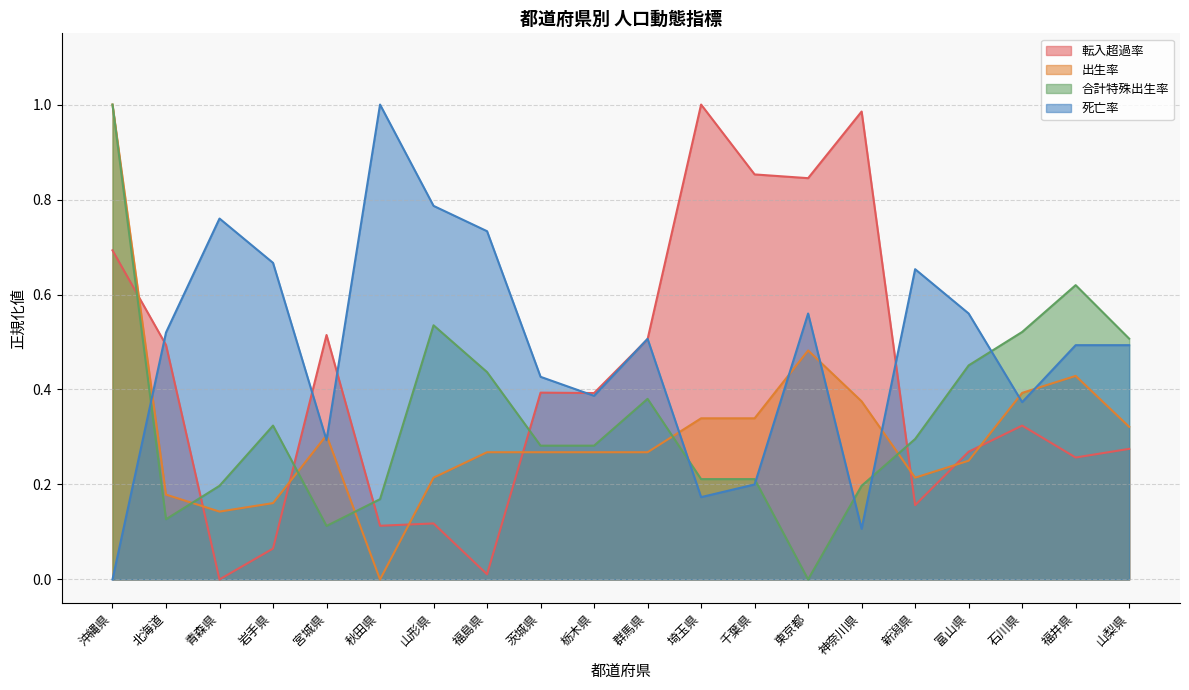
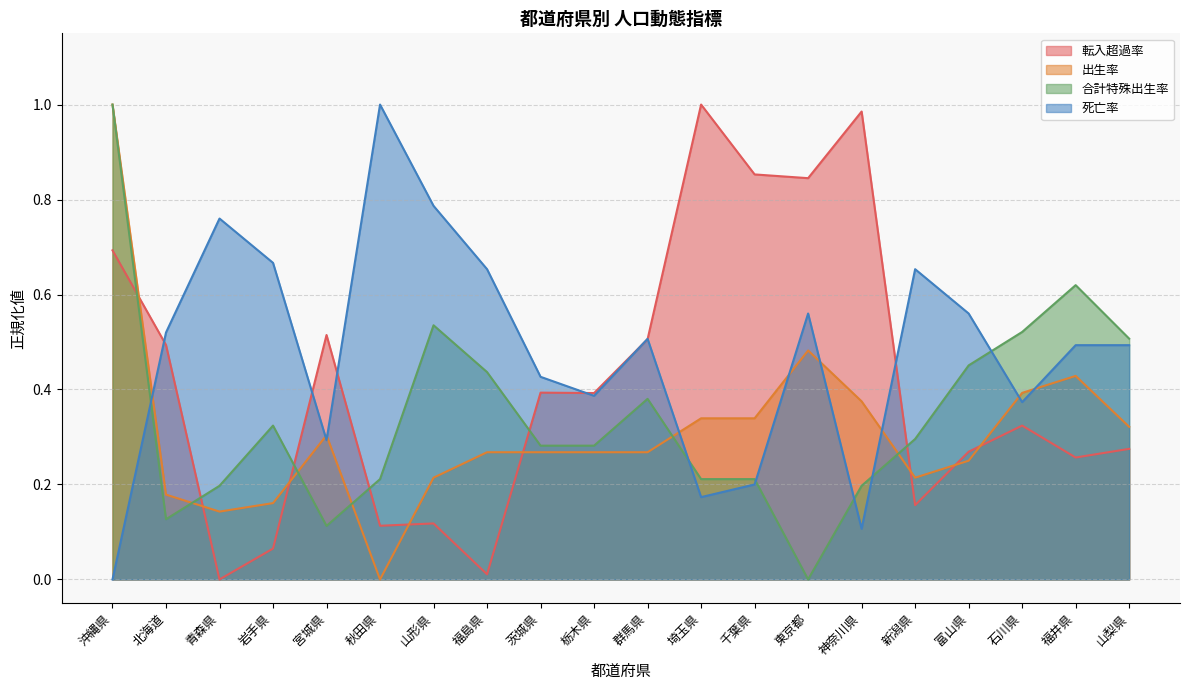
合計特殊出生率, 秋田県: 0.17 -> 0.21
死亡率, 福島県: 0.73 -> 0.65
